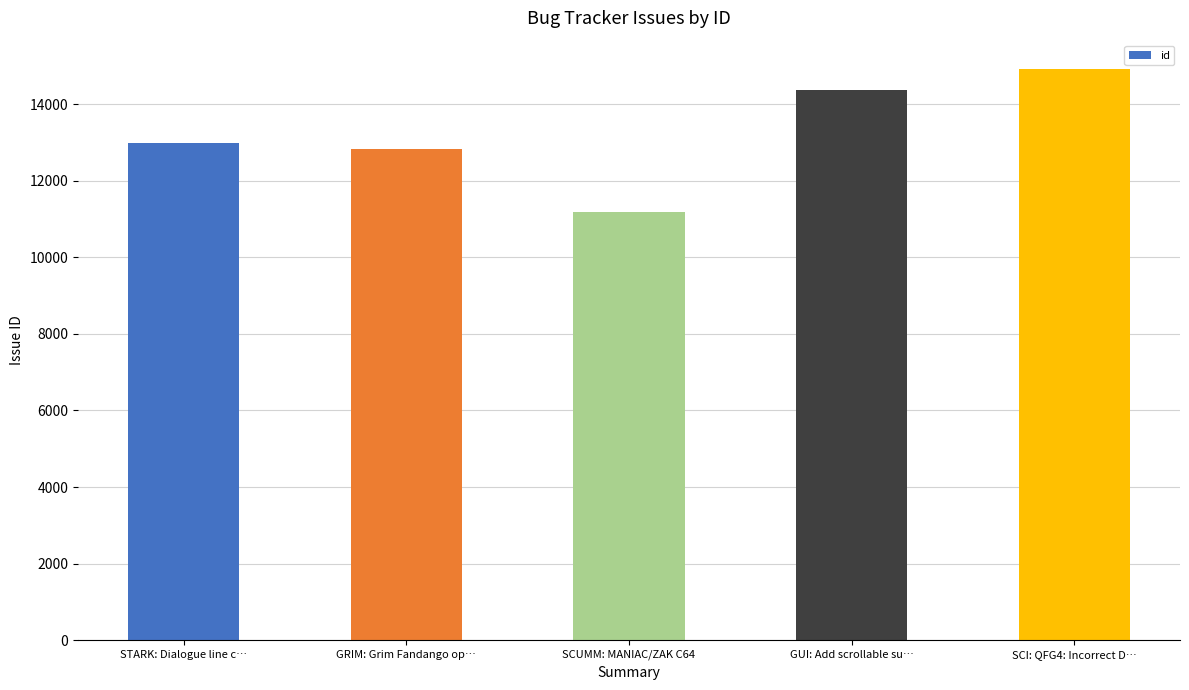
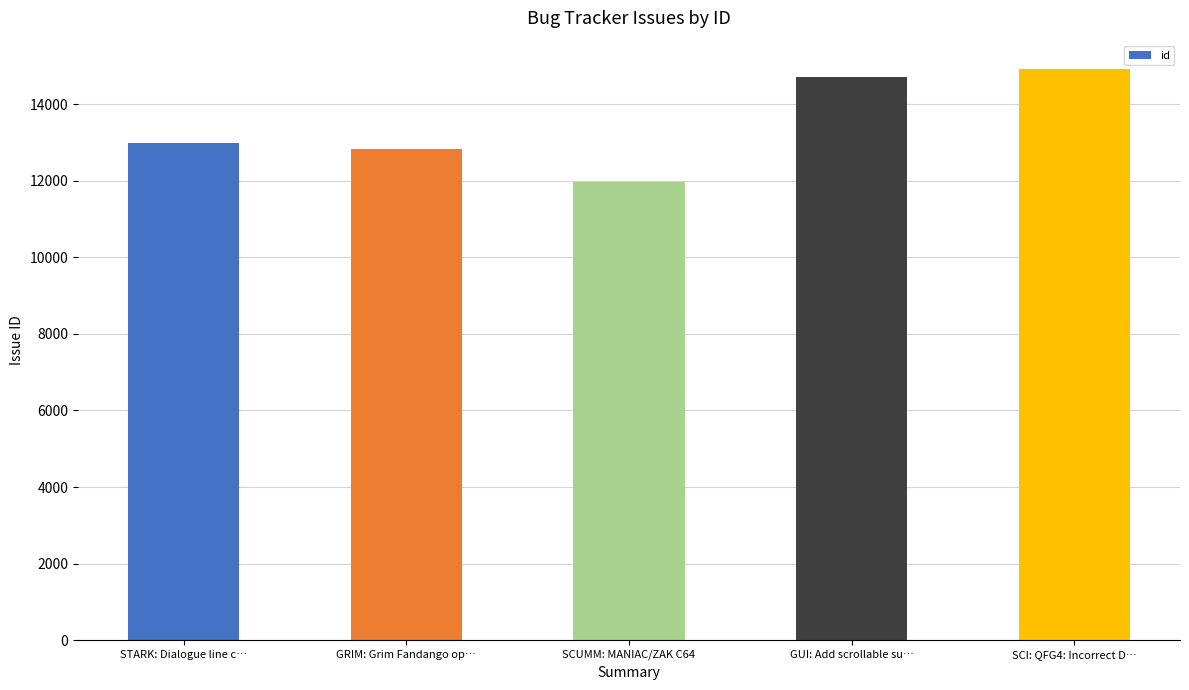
SCUMM: MANIAC/ZAK C64: 11200 -> 12000
GUI: Add scrollable su…: 14400 -> 14700
